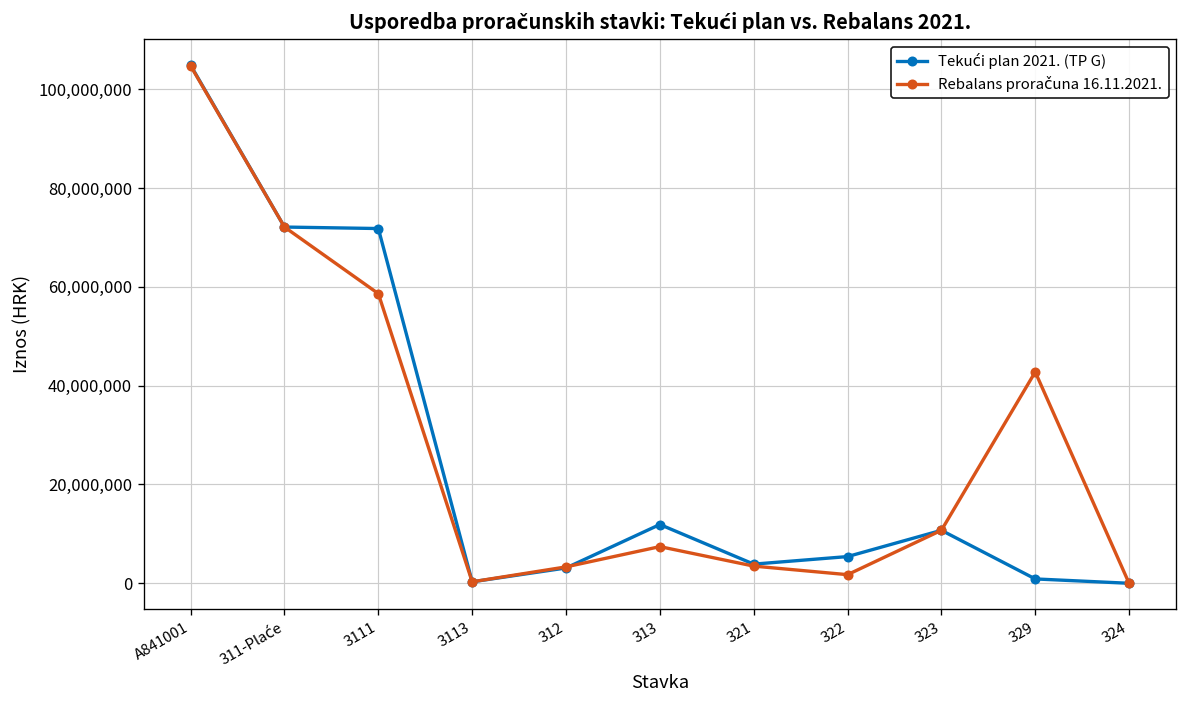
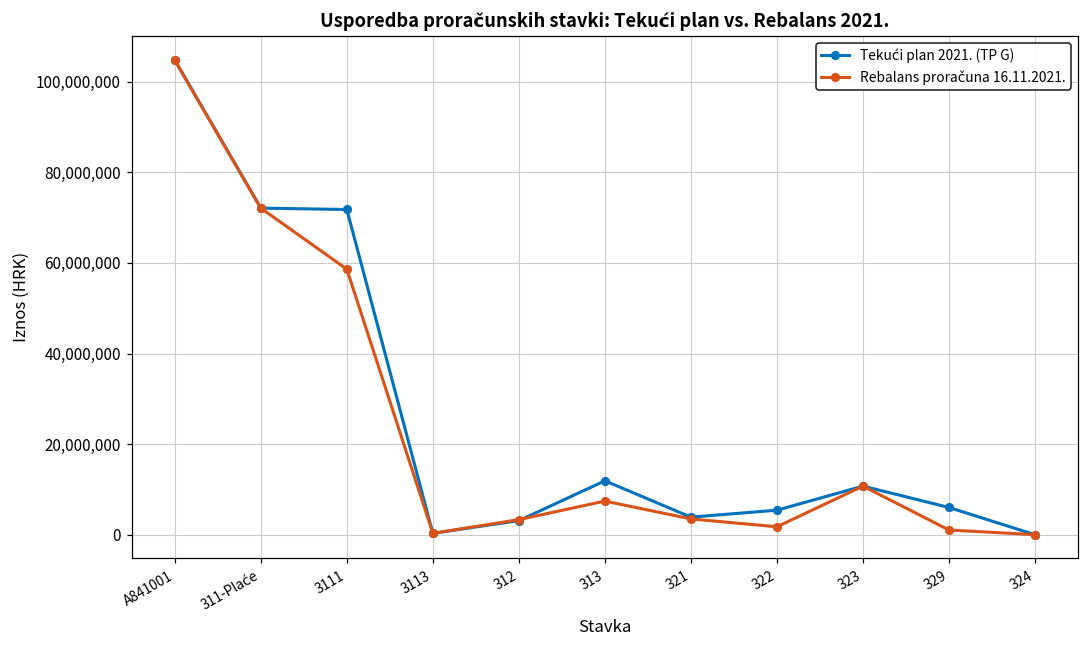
Tekući plan 2021. (TP G), 329: 1,000,000 -> 6,000,000
Rebalans proračuna 16.11.2021., 329: 43,000,000 -> 1,000,000
